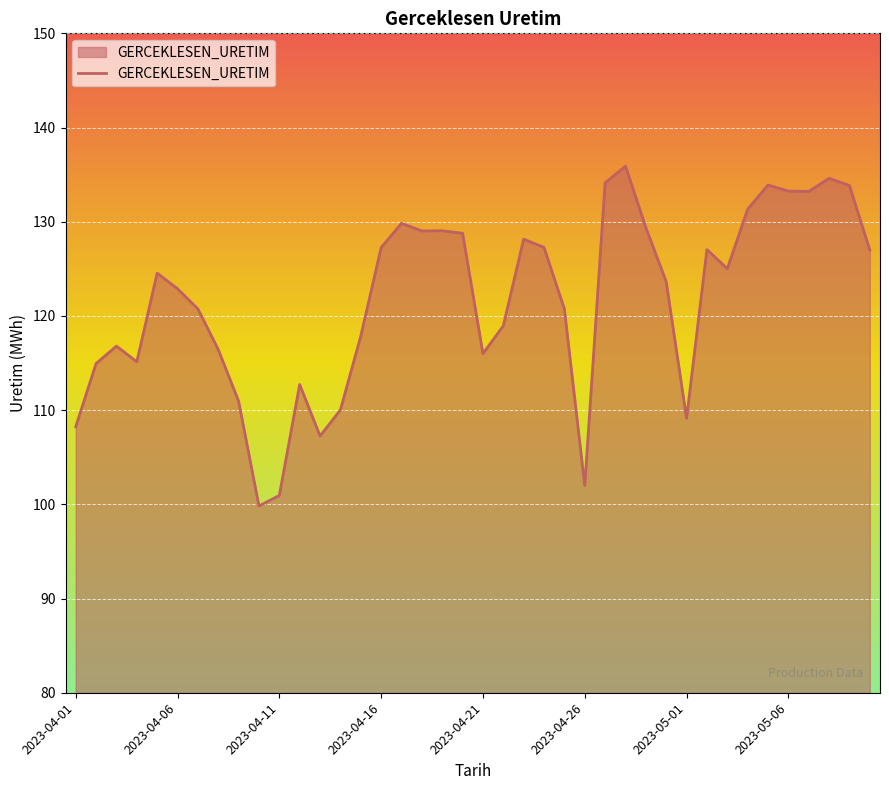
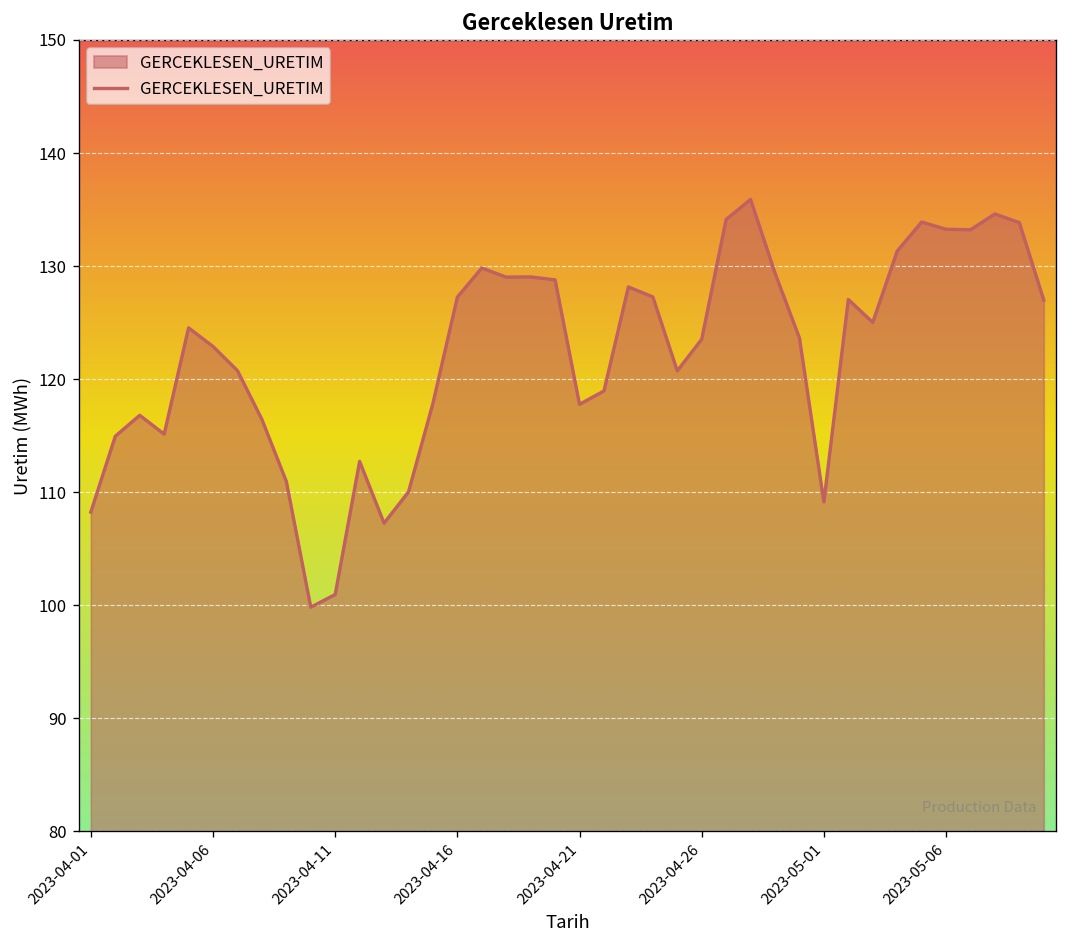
2023-04-21: 116 -> 118
2023-04-26: 102 -> 124
